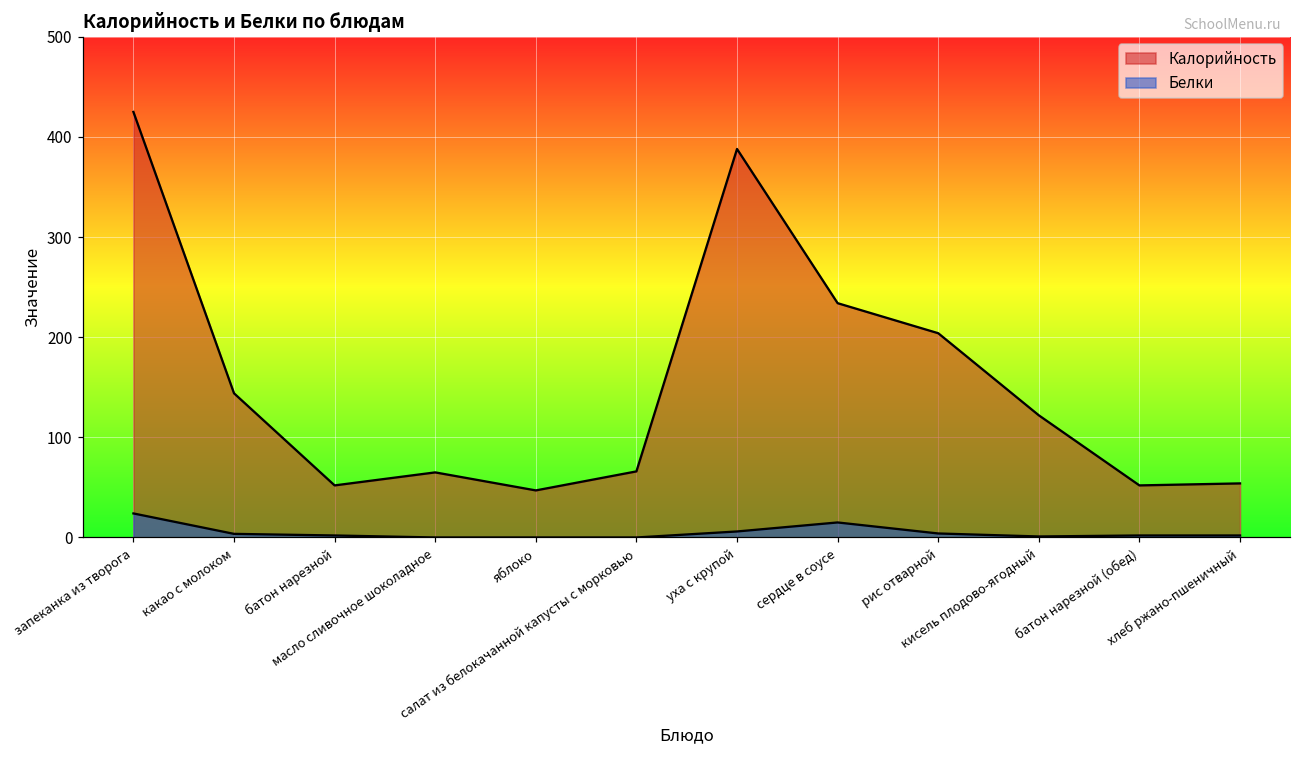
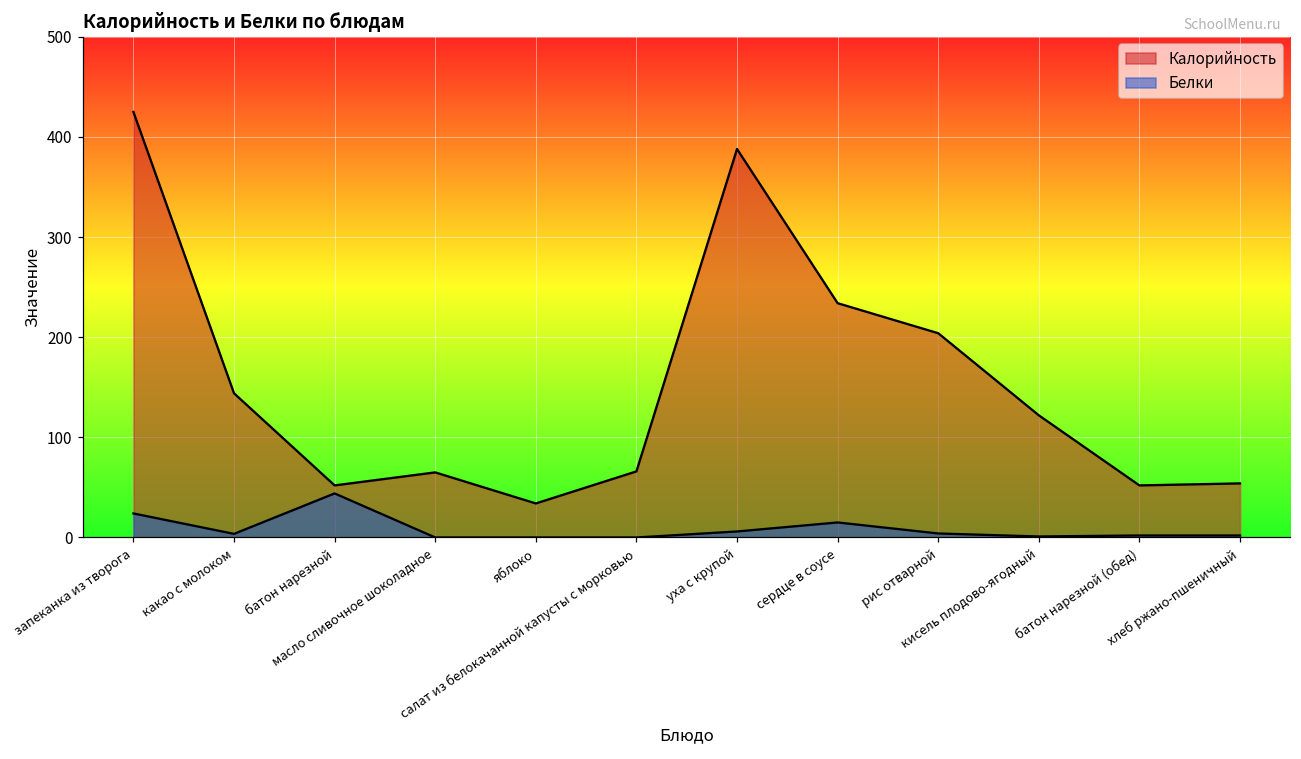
Белки, батон нарезной: 0 -> 40
Калорийность, яблоко: 50 -> 30
